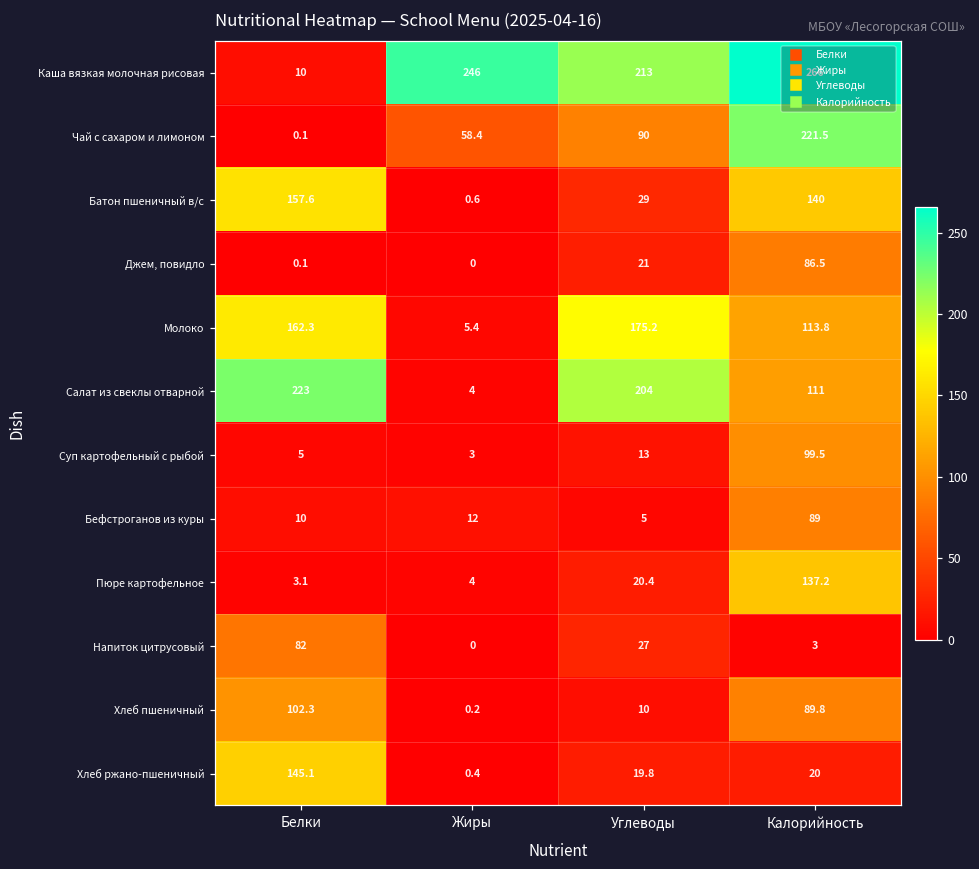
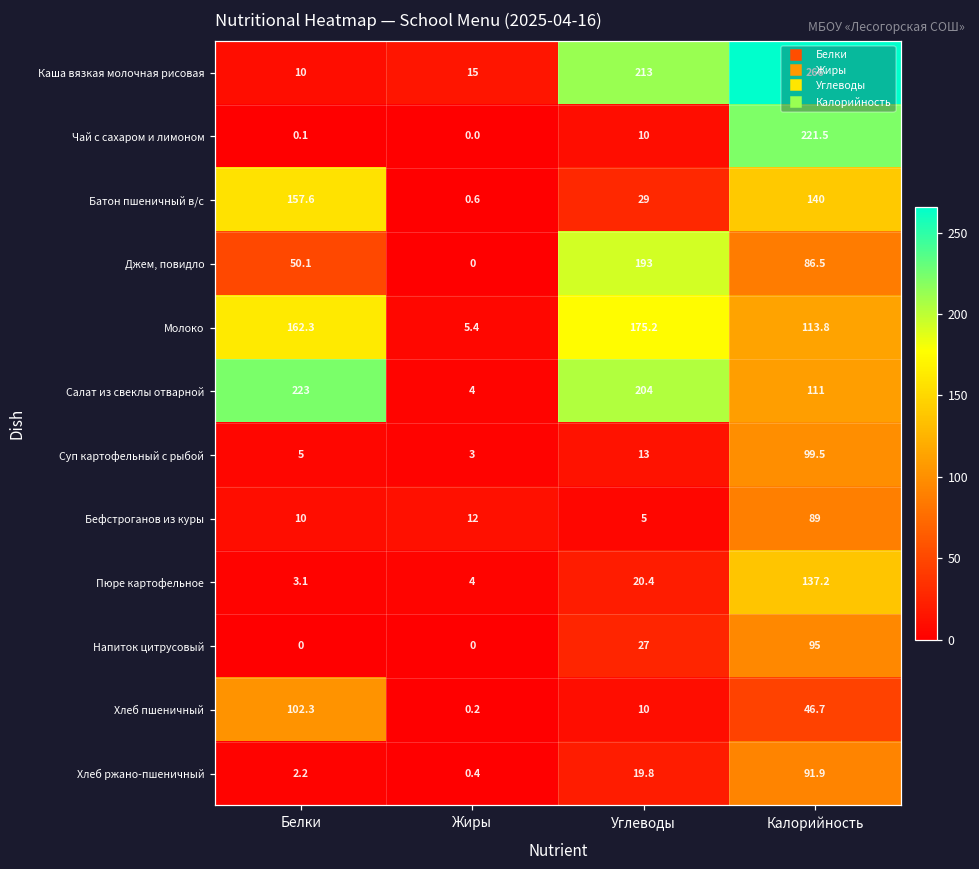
Каша вязкая молочная рисовая, Жиры: 246 -> 15
Чай с сахаром и лимоном, Жиры: 58.4 -> 0.0
Чай с сахаром и лимоном, Углеводы: 90 -> 10
Джем, повидло, Белки: 0.1 -> 50.1
Джем, повидло, Углеводы: 21 -> 193
Напиток цитрусовый, Белки: 82 -> 0
Напиток цитрусовый, Калорийность: 3 -> 95
Хлеб пшеничный, Калорийность: 89.8 -> 46.7
Хлеб ржано-пшеничный, Белки: 145.1 -> 2.2
Хлеб ржано-пшеничный, Калорийность: 20 -> 91.9
